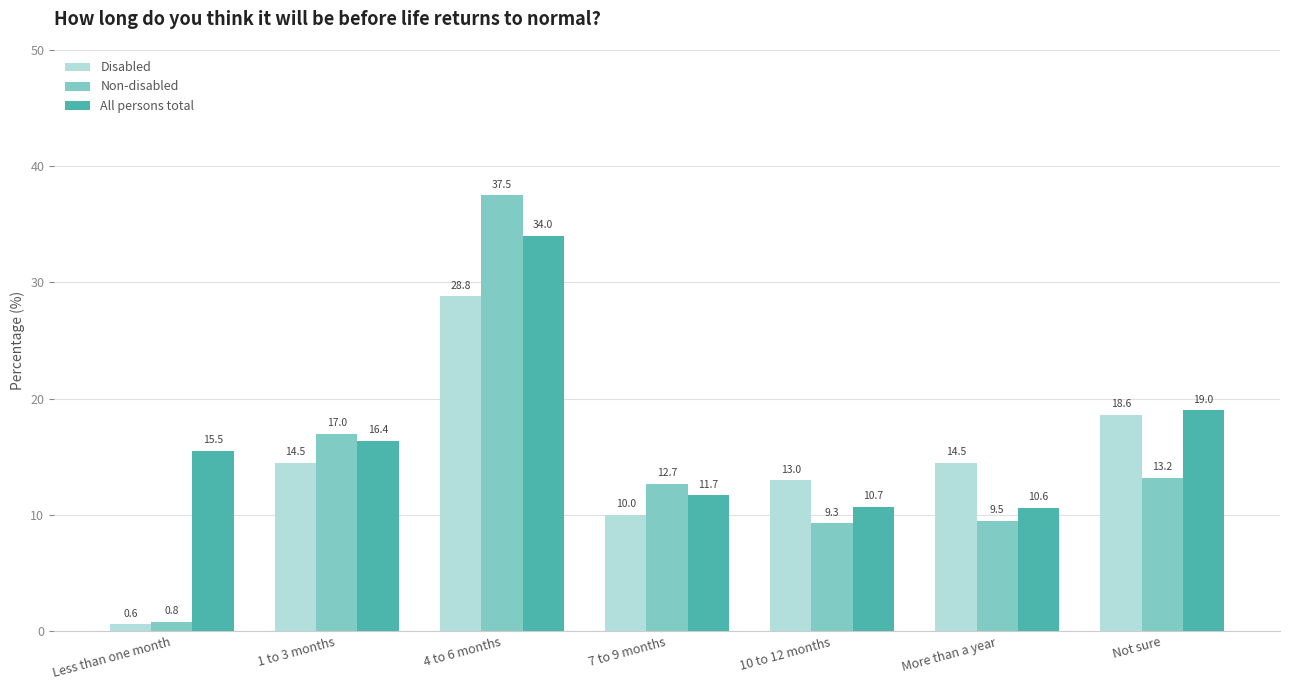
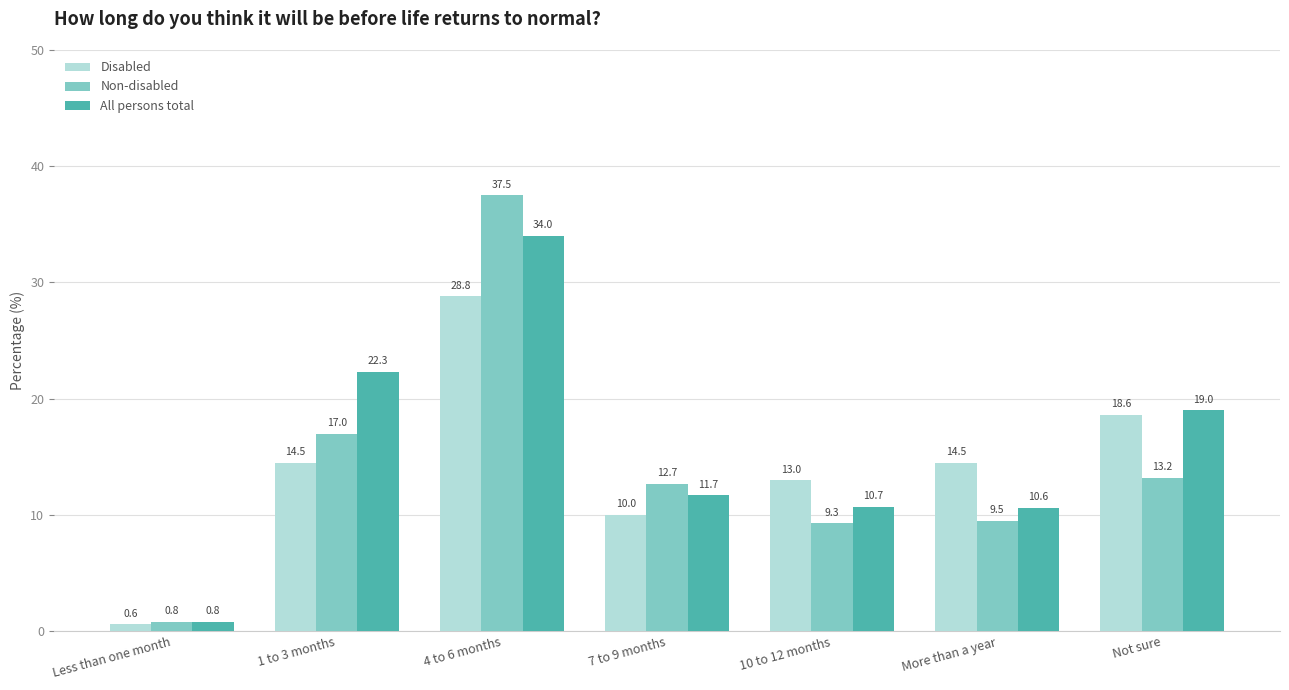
All persons total, Less than one month: 15.5 -> 0.8
All persons total, 1 to 3 months: 16.4 -> 22.3
